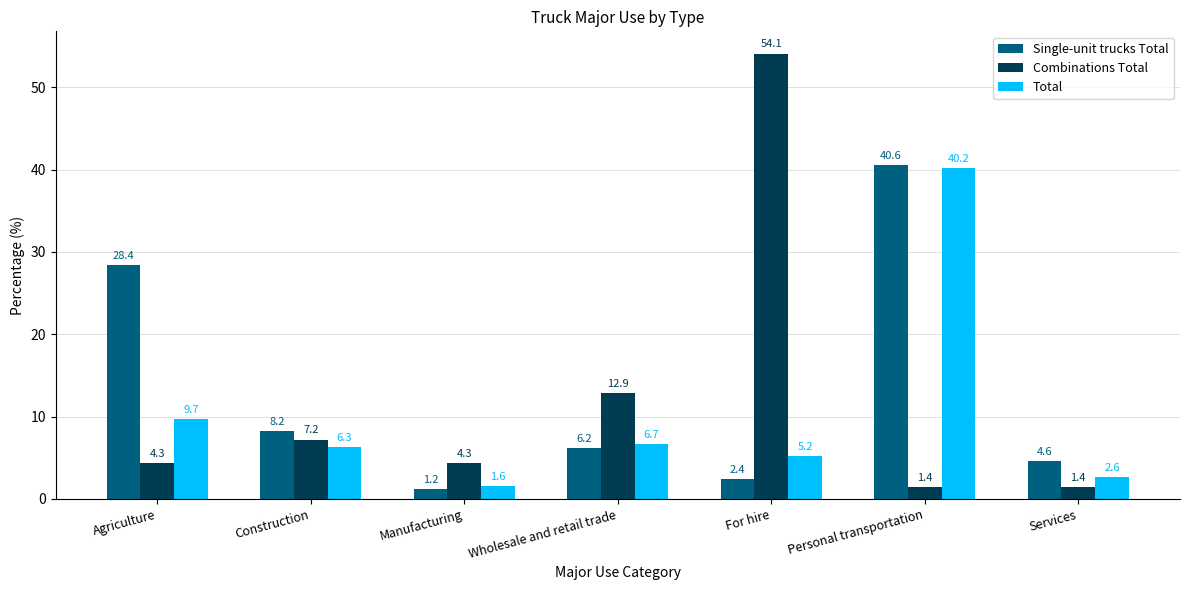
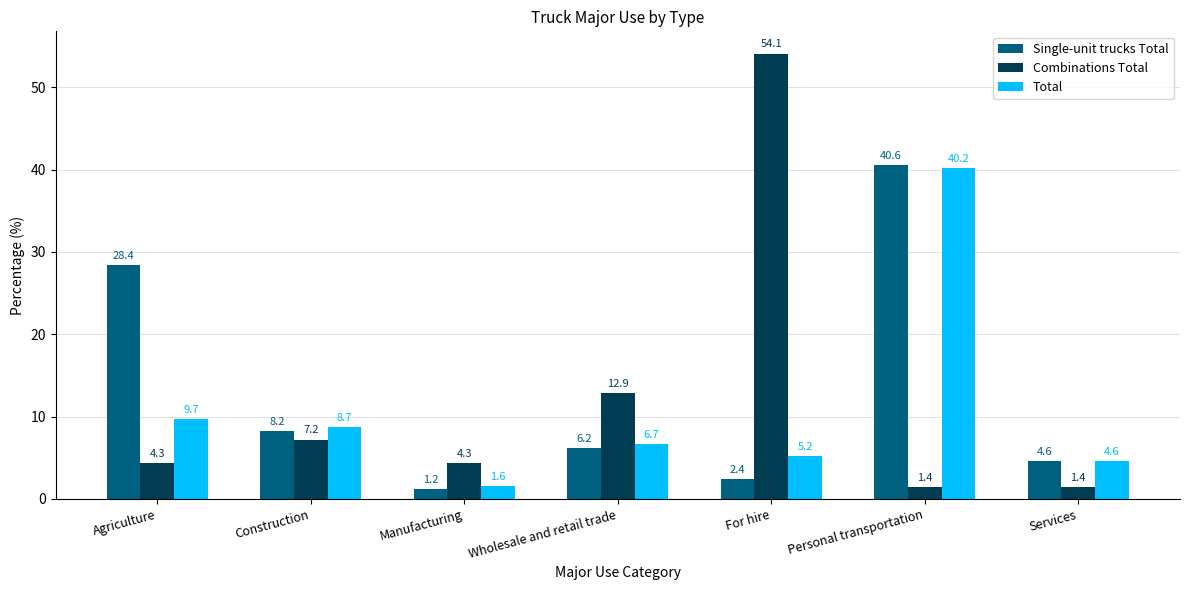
Total, Construction: 6.3 -> 8.7
Total, Services: 2.6 -> 4.6
